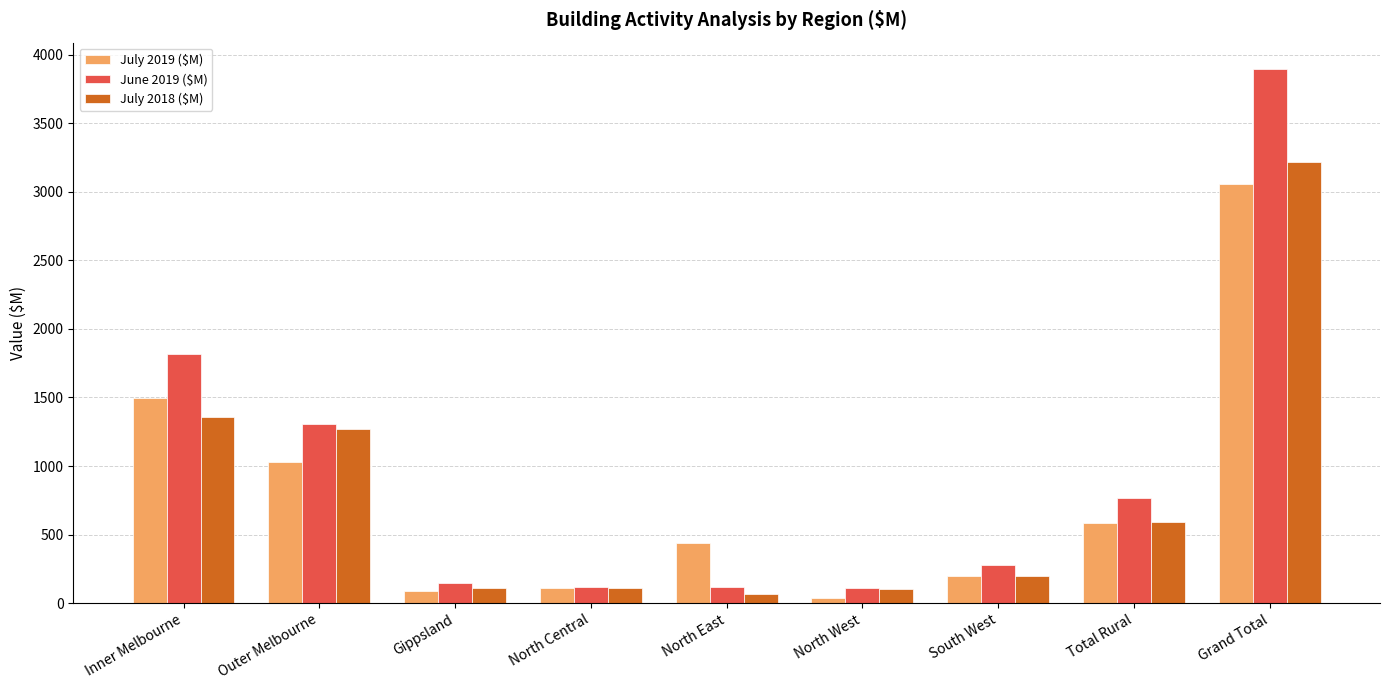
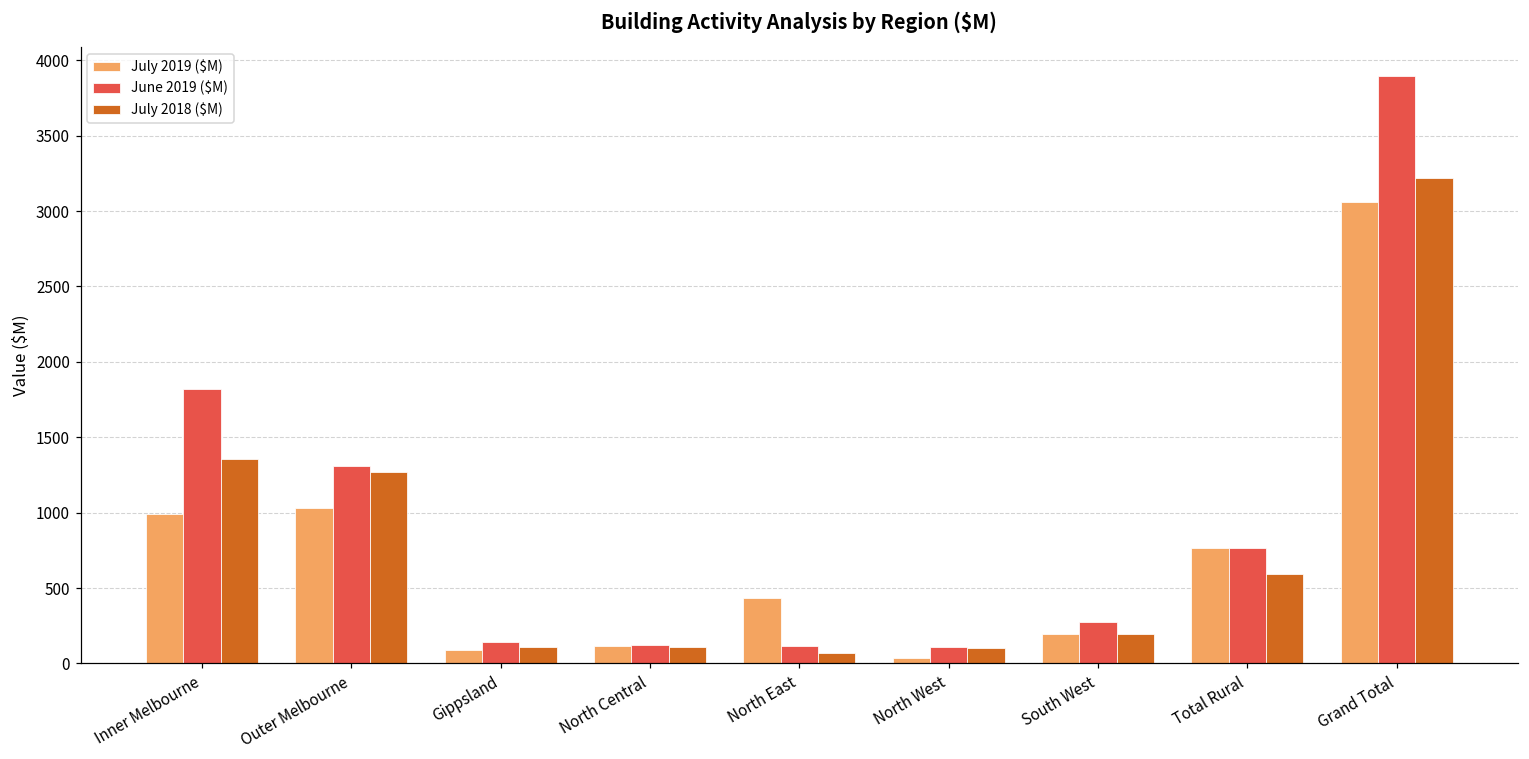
July 2019 ($M), Inner Melbourne: 1500 -> 990
July 2019 ($M), Total Rural: 590 -> 770
